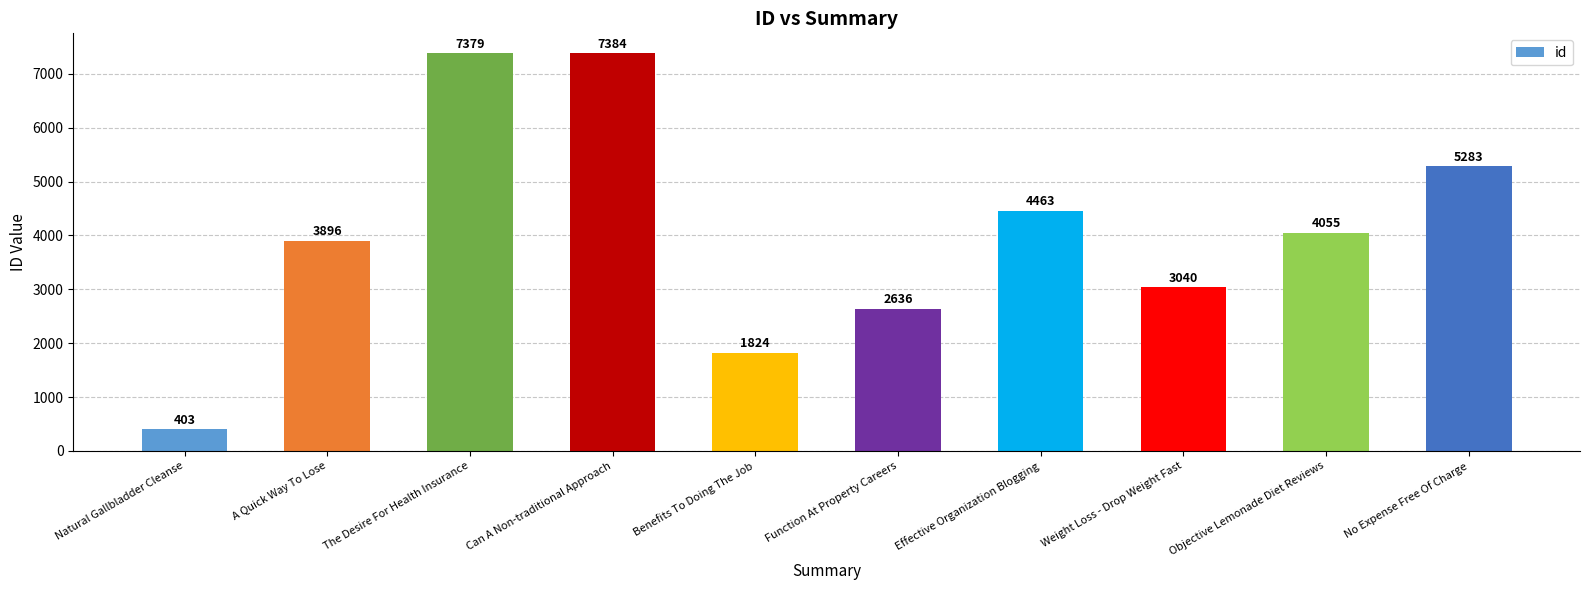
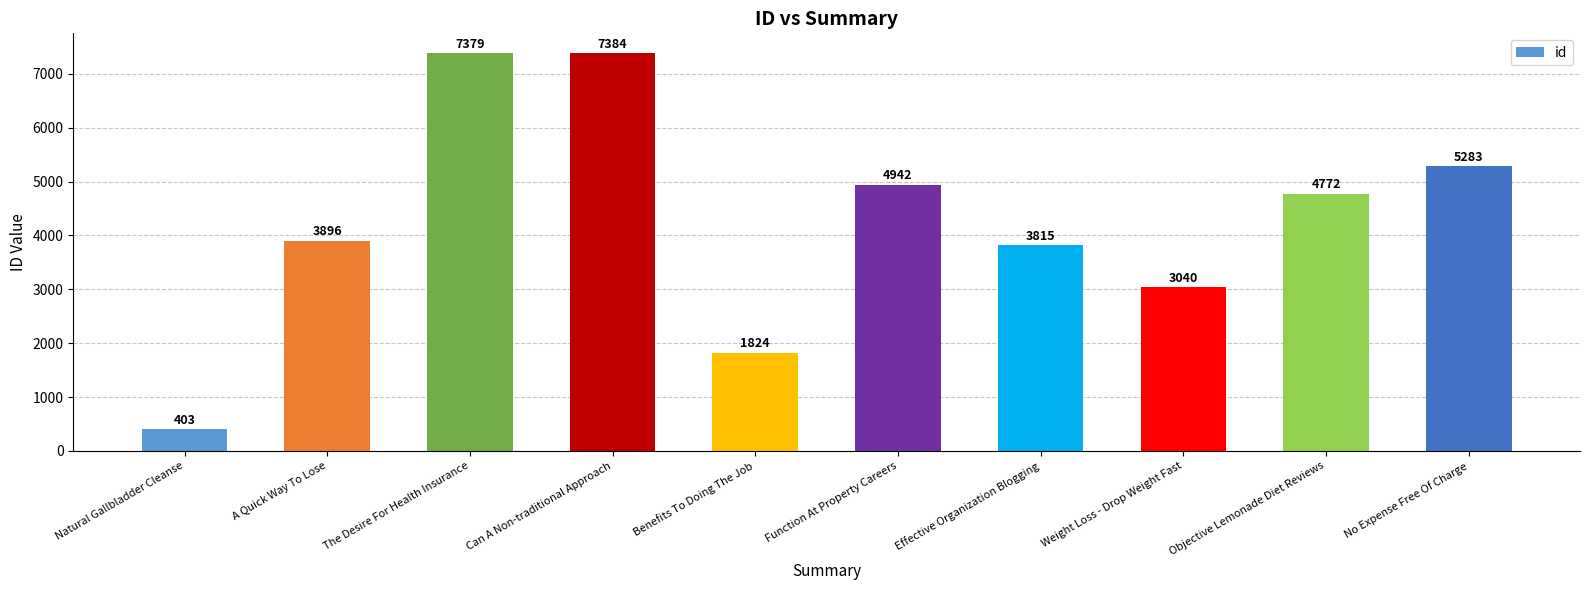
Function At Property Careers: 2636 -> 4942
Effective Organization Blogging: 4463 -> 3815
Objective Lemonade Diet Reviews: 4055 -> 4772
